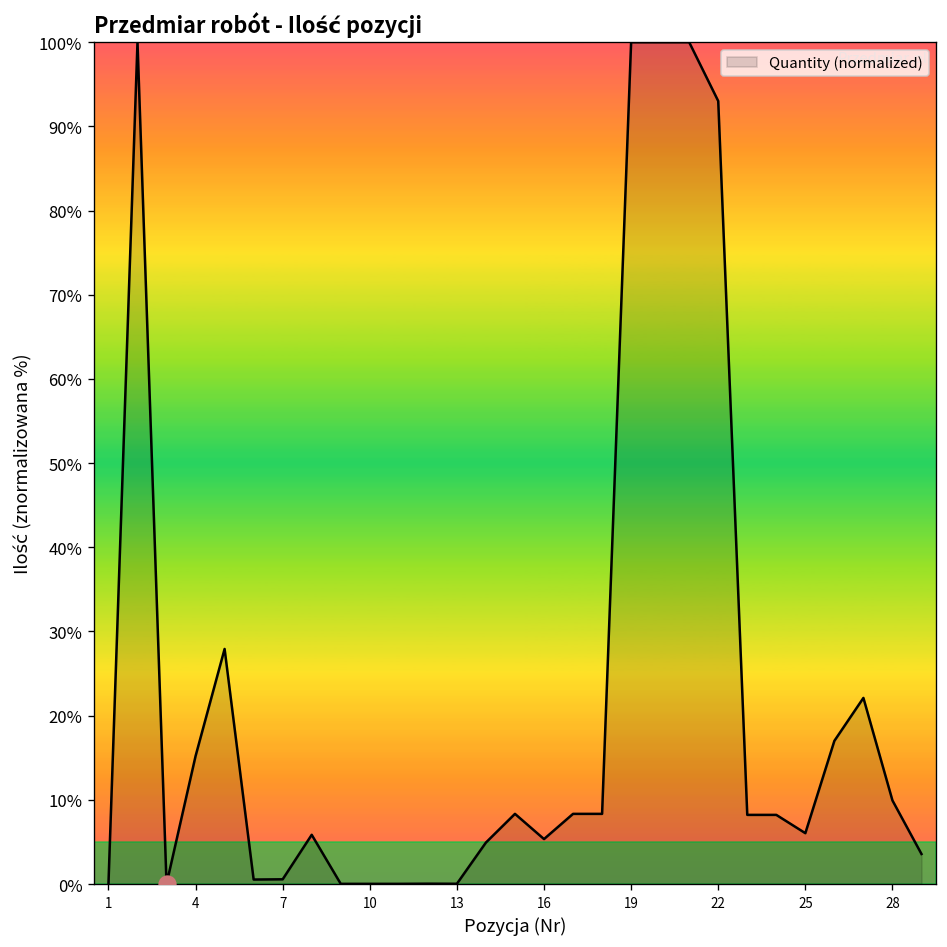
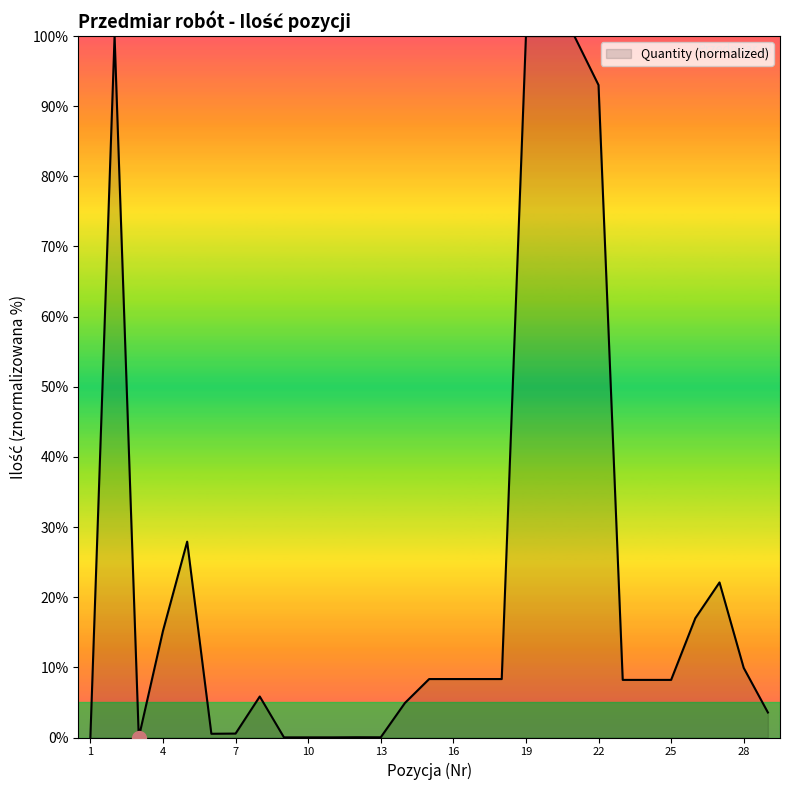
Quantity (normalized), 16: 5% -> 8%
Quantity (normalized), 25: 6% -> 8%
